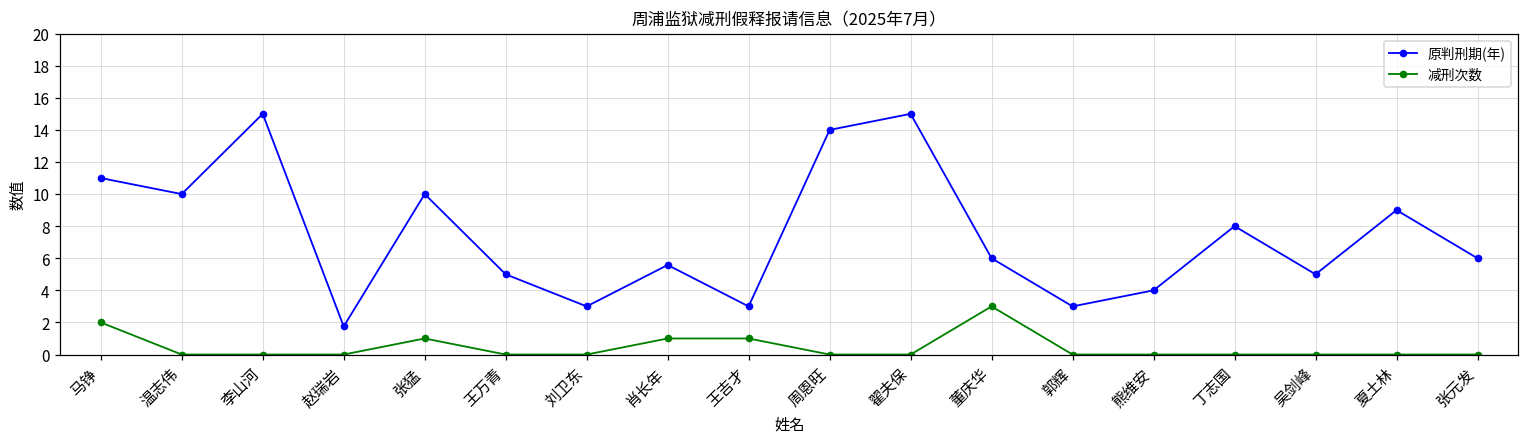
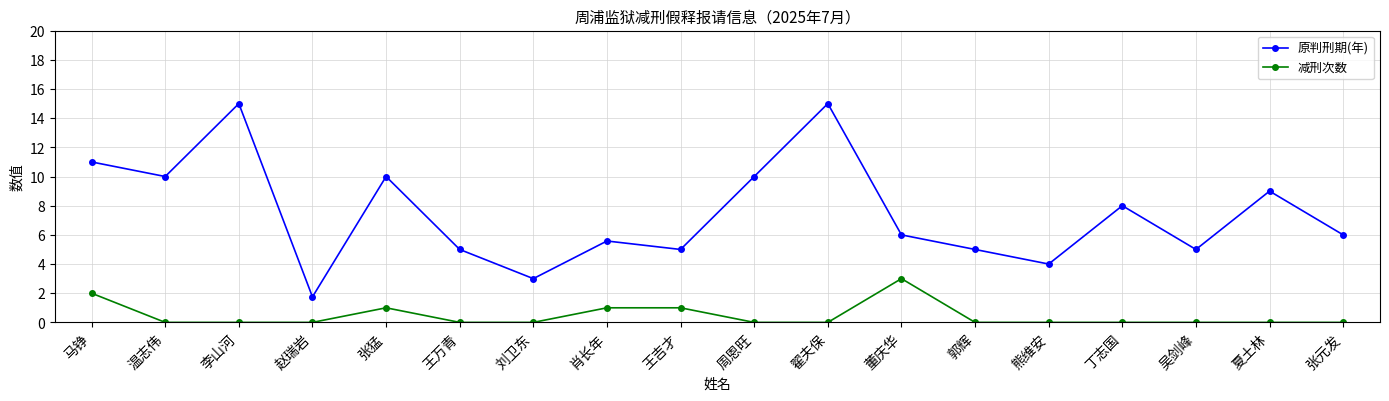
原判刑期(年), 王吉才: 3 -> 5
原判刑期(年), 周恩旺: 14 -> 10
原判刑期(年), 郭辉: 3 -> 5
